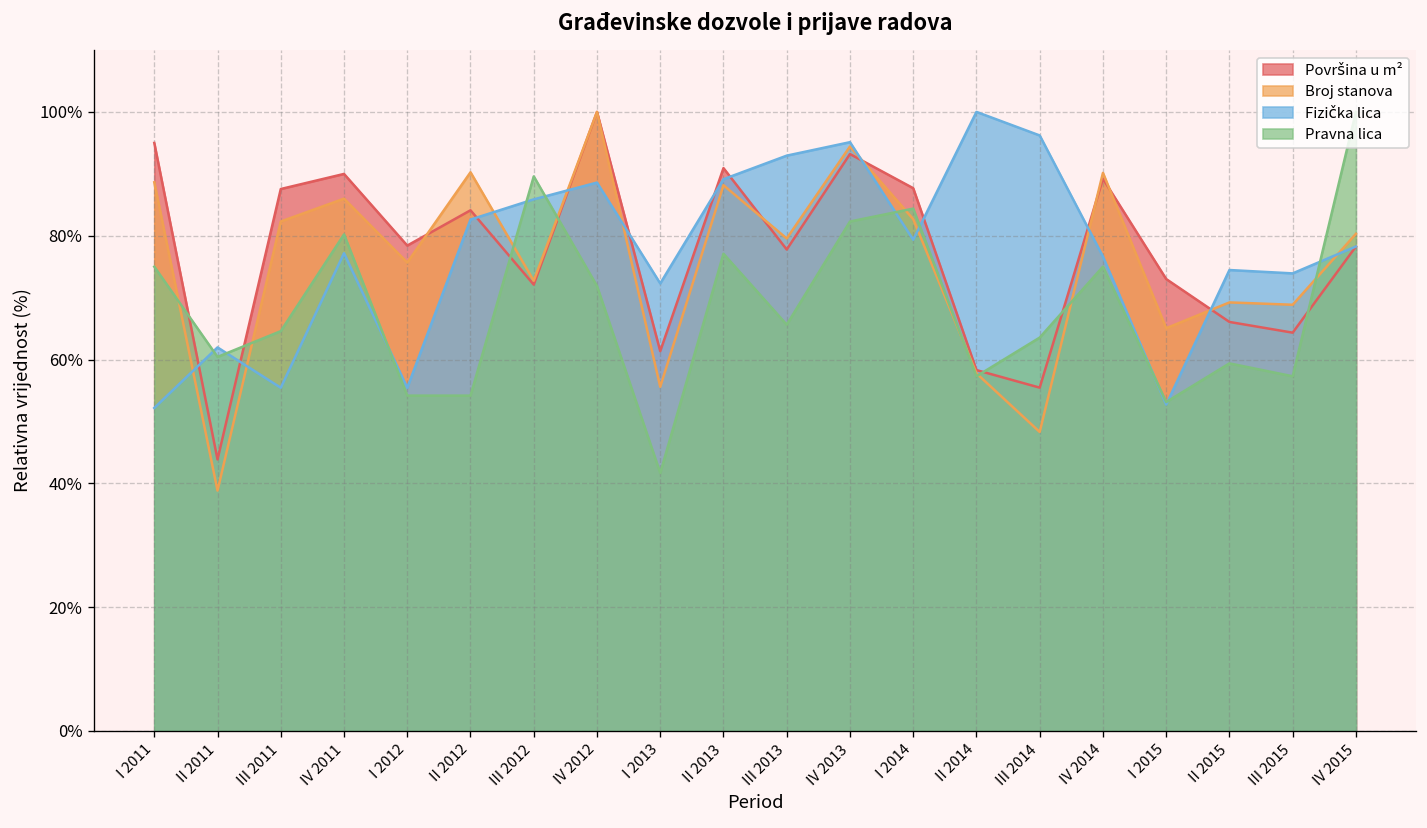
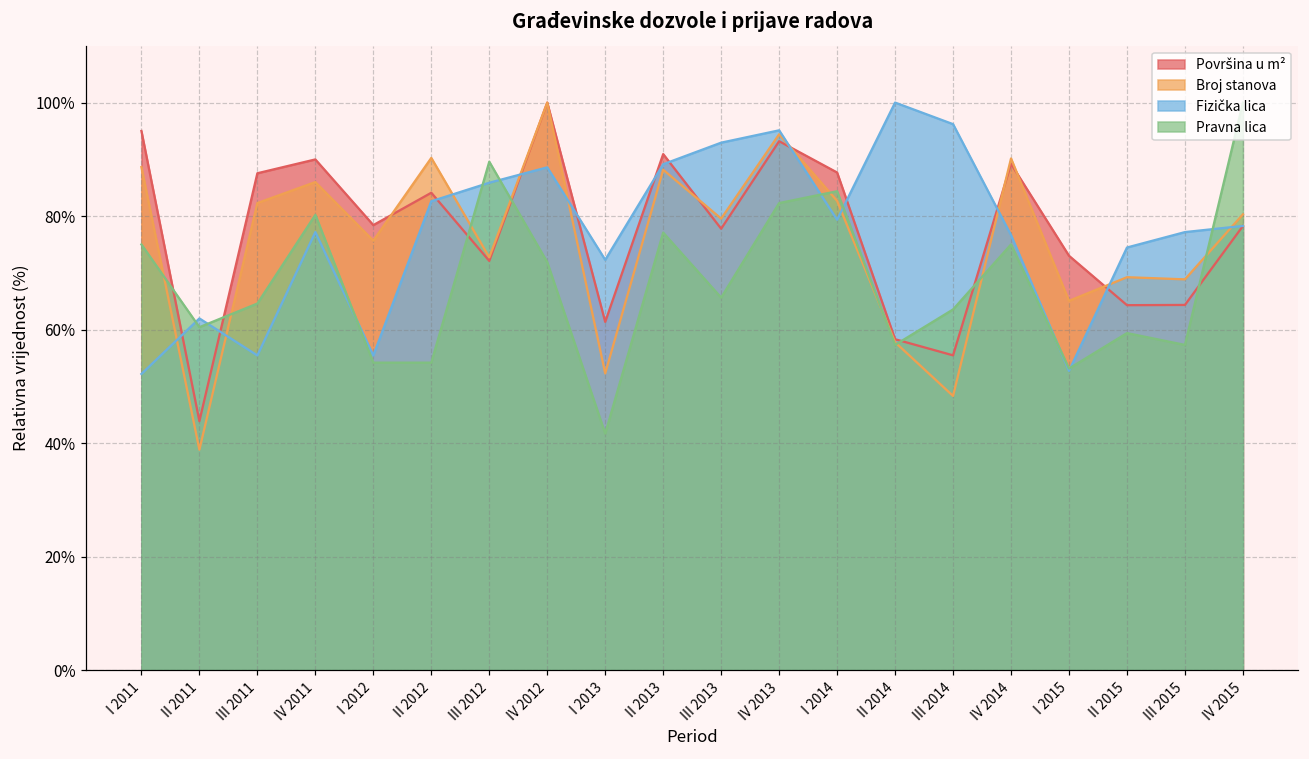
Broj stanova, I 2013: 56% -> 52%
Površina u m², II 2015: 66% -> 64%
Fizička lica, III 2015: 74% -> 77%
